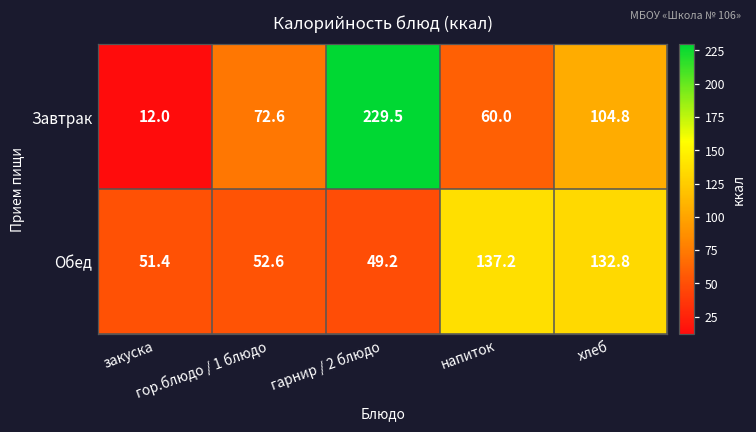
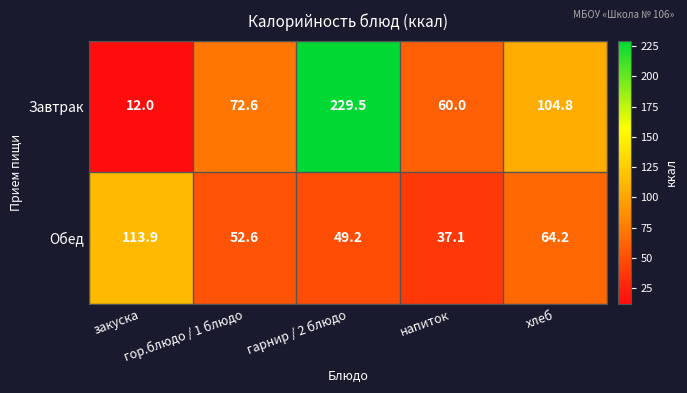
Обед, закуска: 51.4 -> 113.9
Обед, напиток: 137.2 -> 37.1
Обед, хлеб: 132.8 -> 64.2
